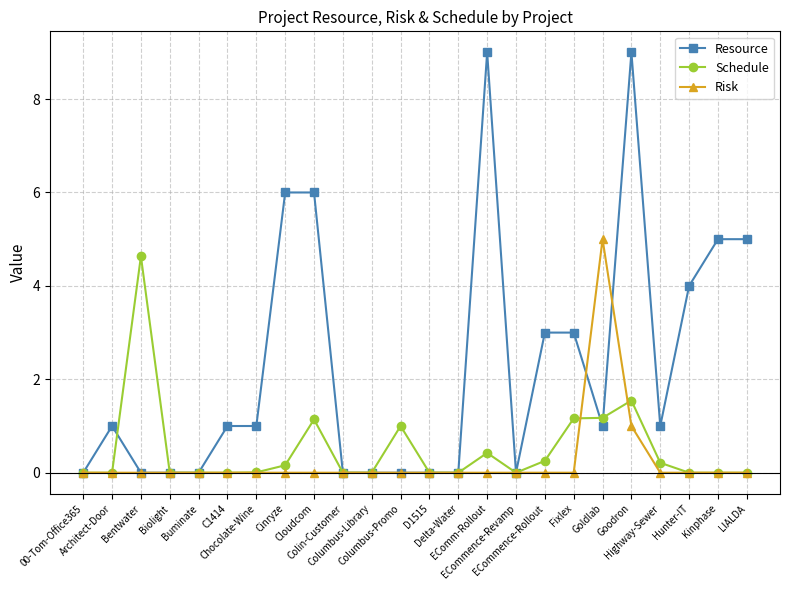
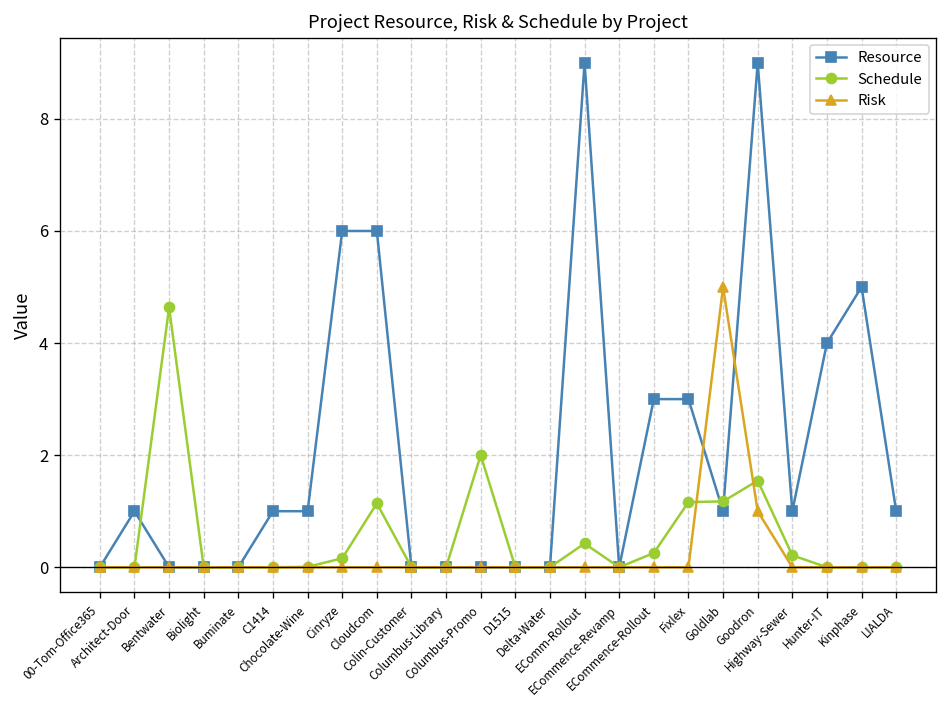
Schedule, Columbus-Promo: 1 -> 2
Resource, LIALDA: 5 -> 1
